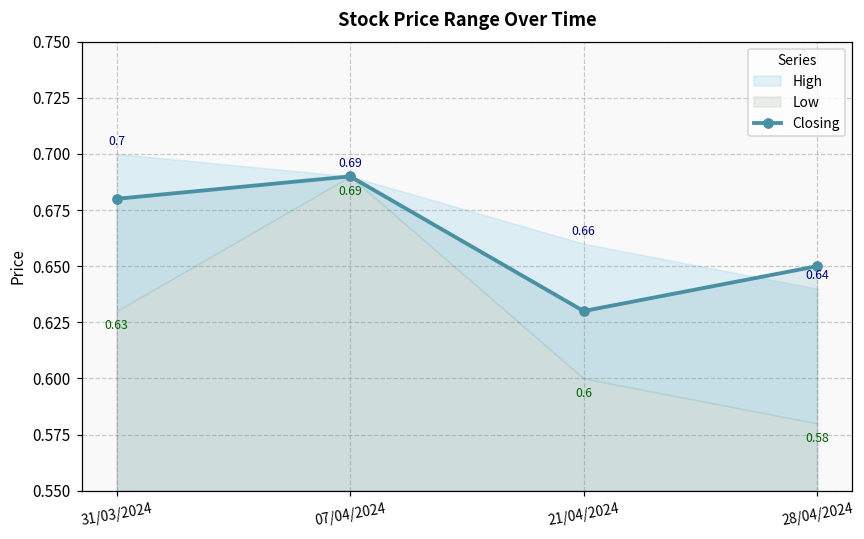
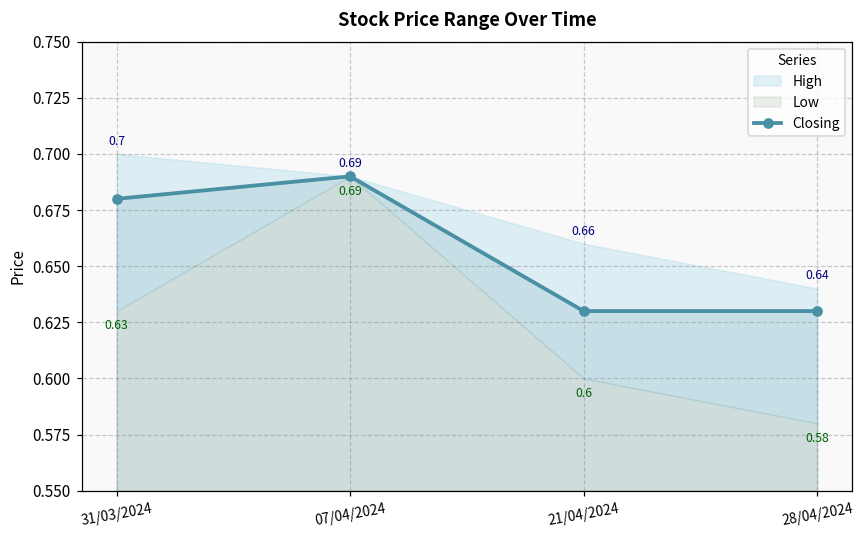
Closing, 28/04/2024: 0.65 -> 0.63
